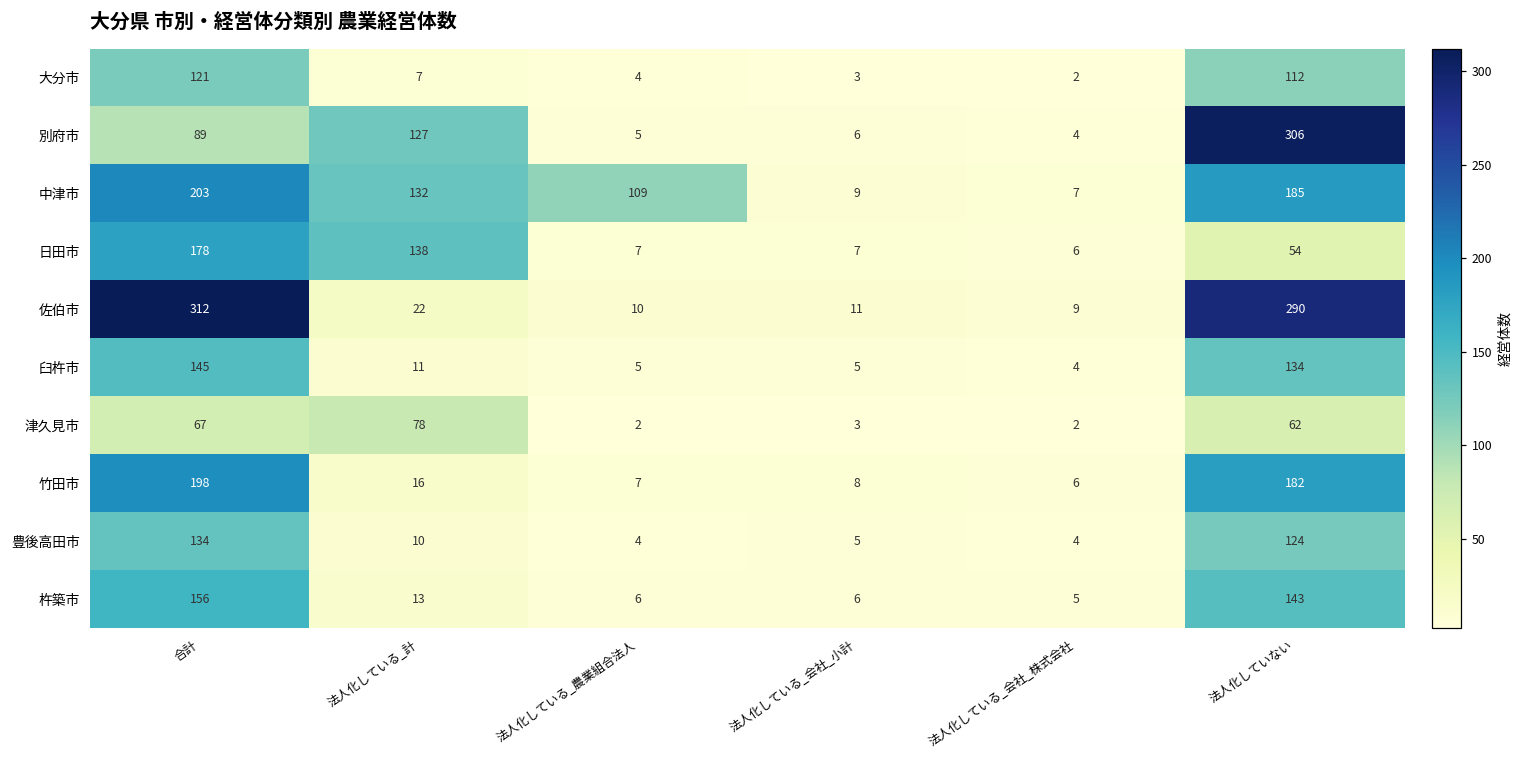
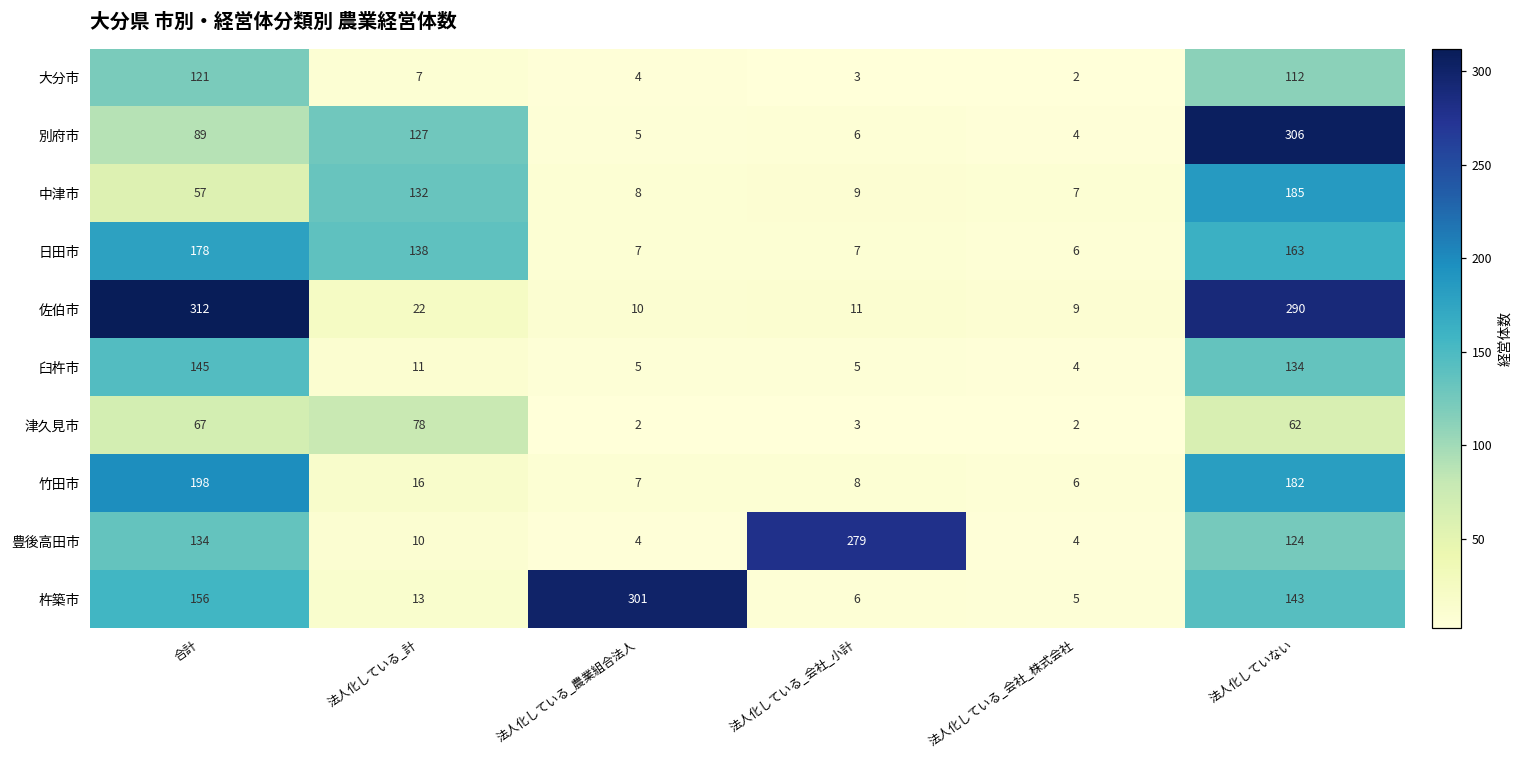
中津市, 合計: 203 -> 57
中津市, 法人化している_農業組合法人: 109 -> 8
日田市, 法人化していない: 54 -> 163
豊後高田市, 法人化している_会社_小計: 5 -> 279
杵築市, 法人化している_農業組合法人: 6 -> 301
